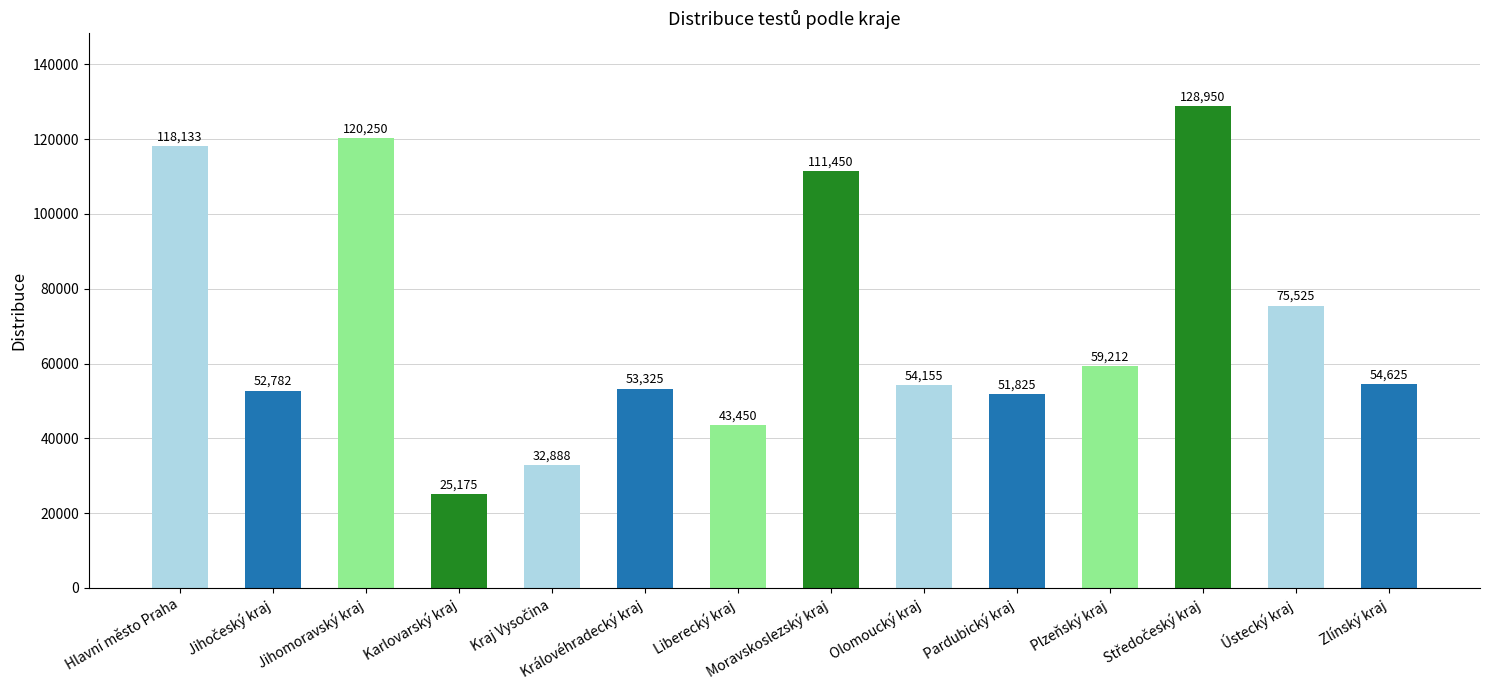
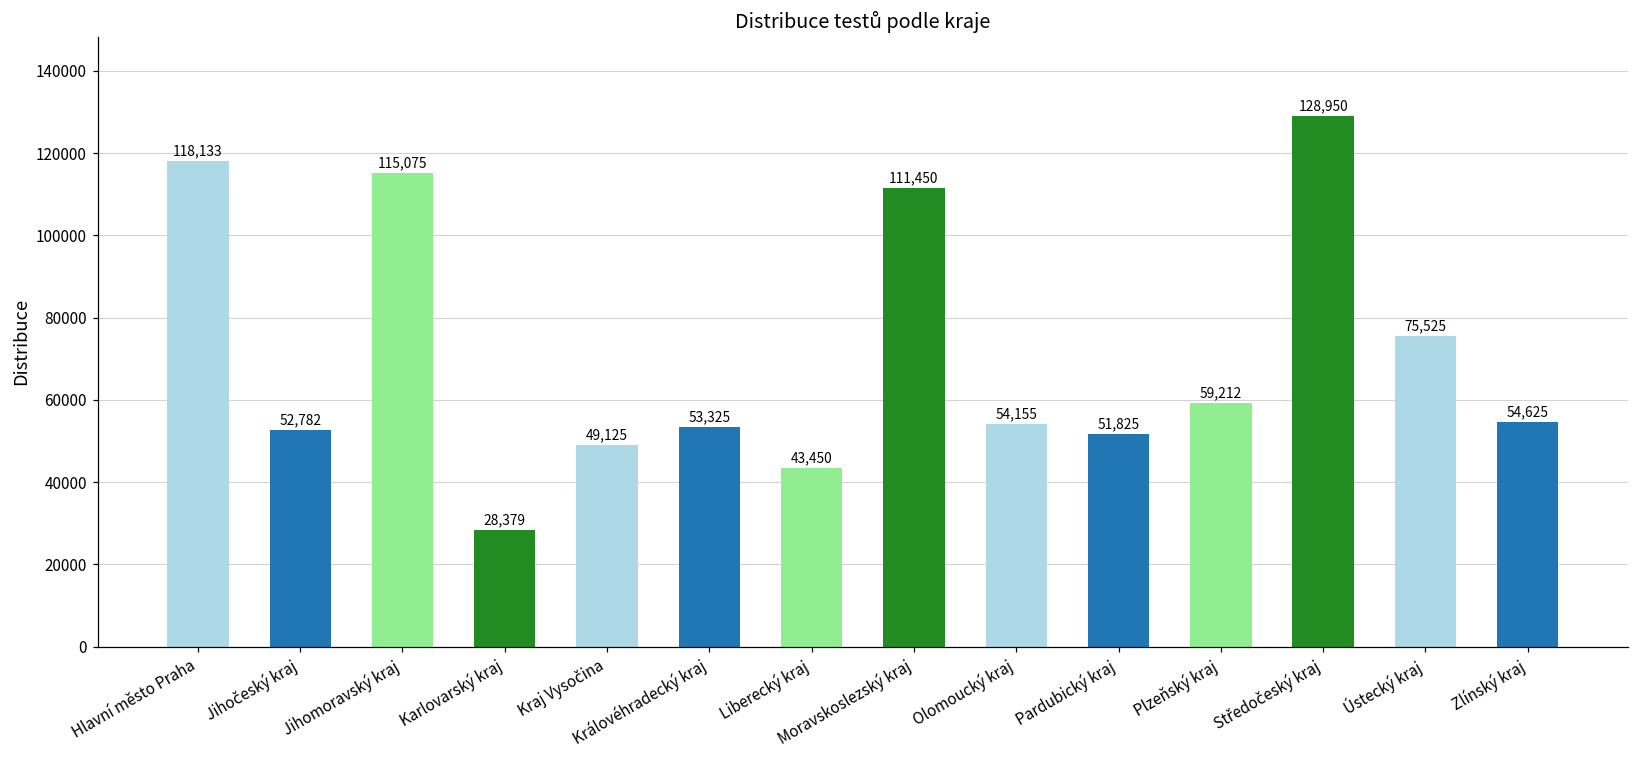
Jihomoravský kraj: 120,250 -> 115,075
Karlovarský kraj: 25,175 -> 28,379
Kraj Vysočina: 32,888 -> 49,125
